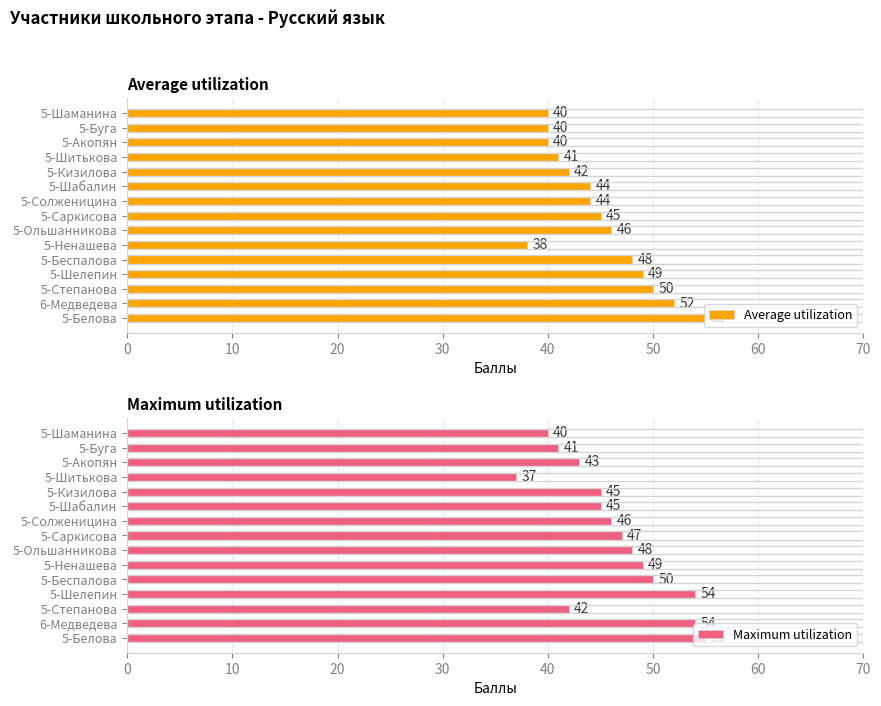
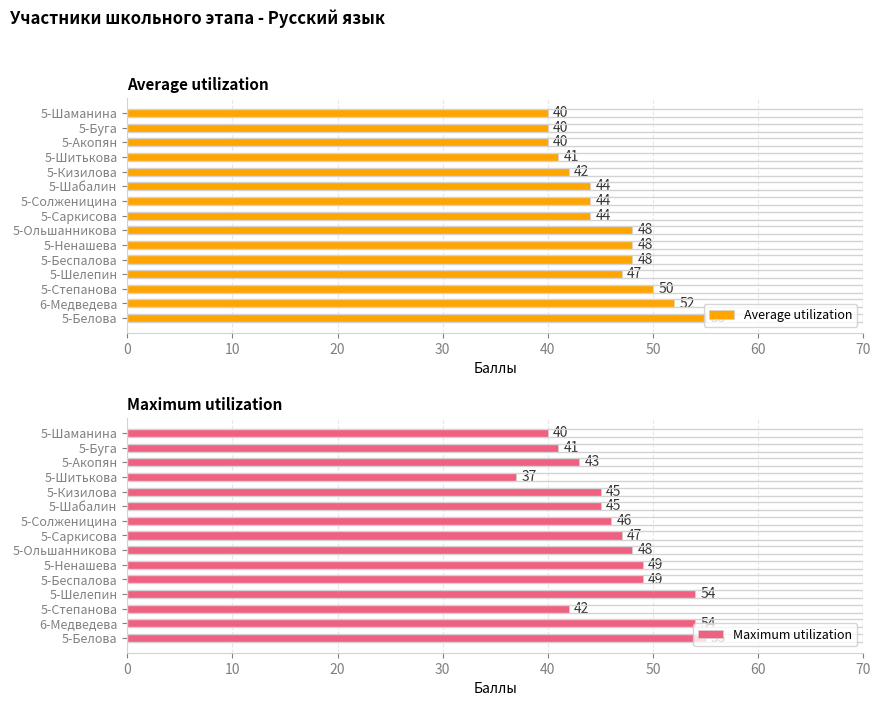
Average utilization, 5-Саркисова: 45 -> 44
Average utilization, 5-Ольшанникова: 46 -> 48
Average utilization, 5-Ненашева: 38 -> 48
Average utilization, 5-Шелепин: 49 -> 47
Maximum utilization, 5-Беспалова: 50 -> 49
